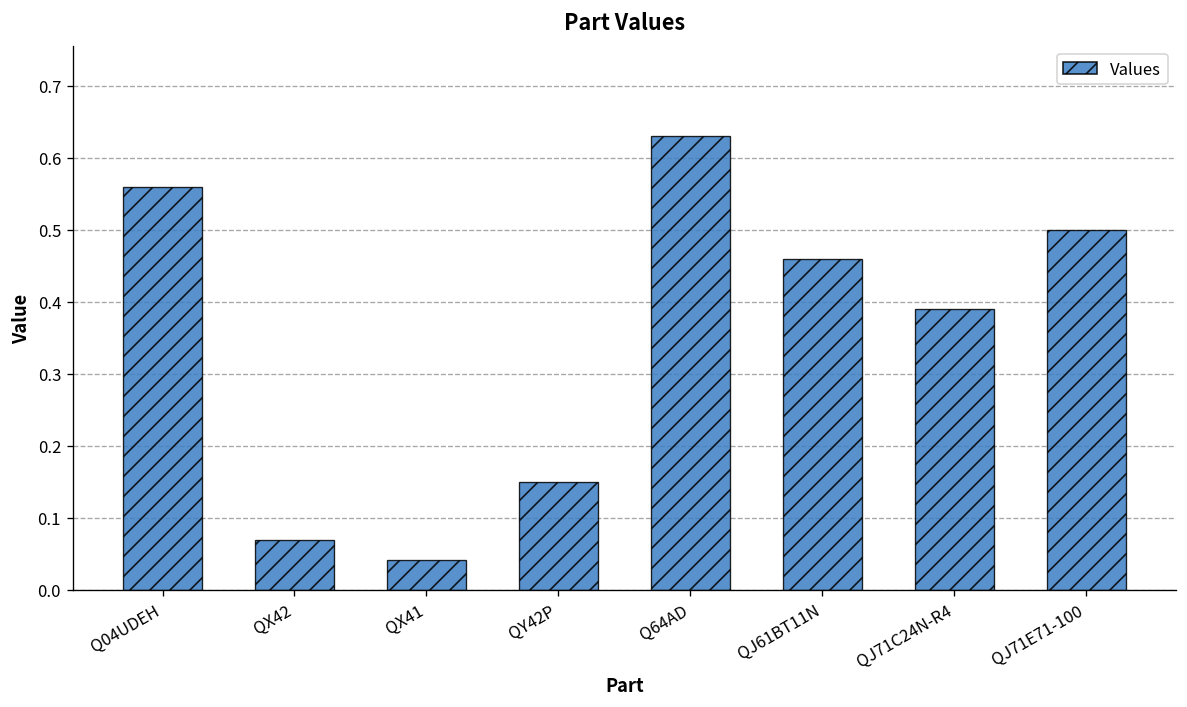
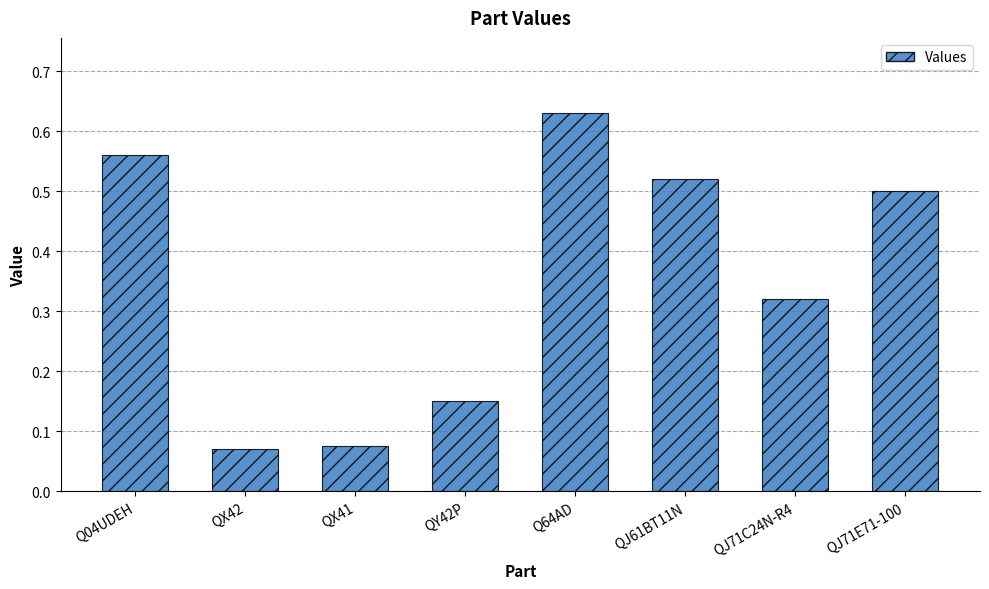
QX41: 0.04 -> 0.08
QJ61BT11N: 0.46 -> 0.52
QJ71C24N-R4: 0.39 -> 0.32
